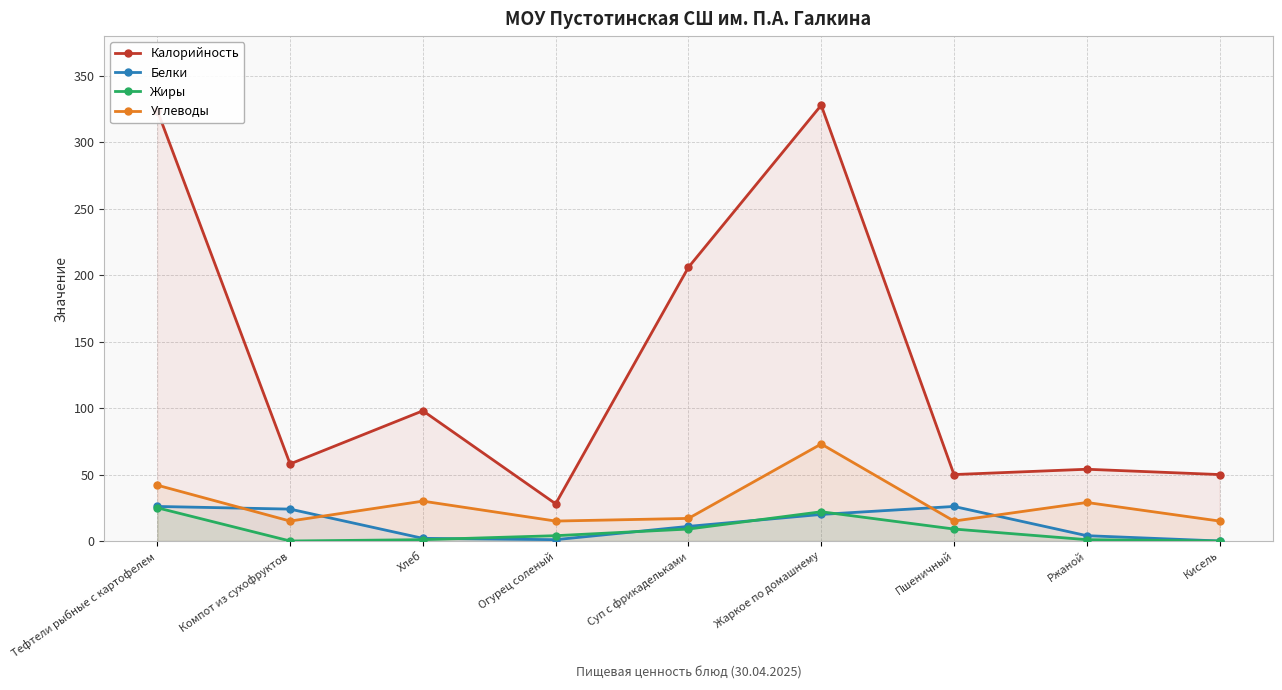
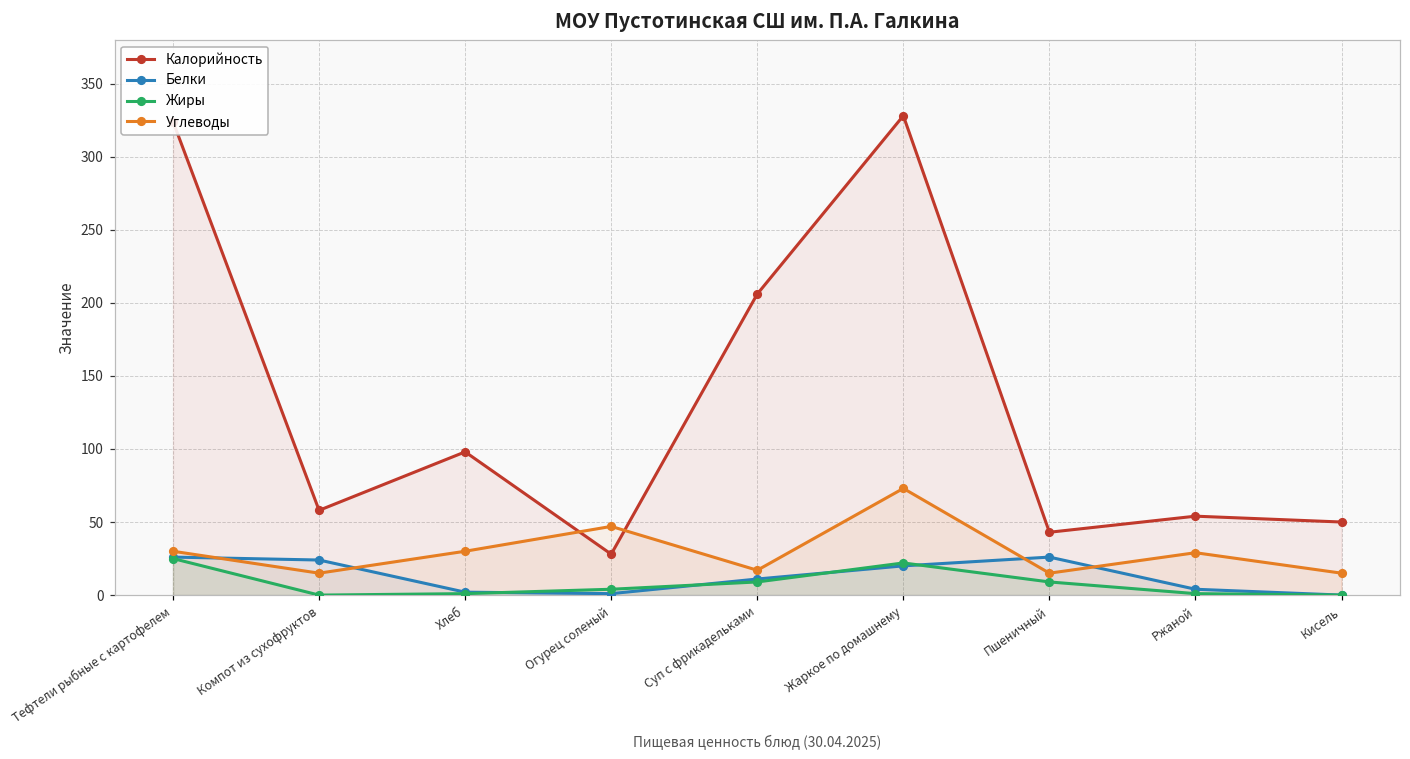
Углеводы, Тефтели рыбные с картофелем: 42 -> 30
Углеводы, Огурец соленый: 15 -> 47
Калорийность, Пшеничный: 50 -> 43
